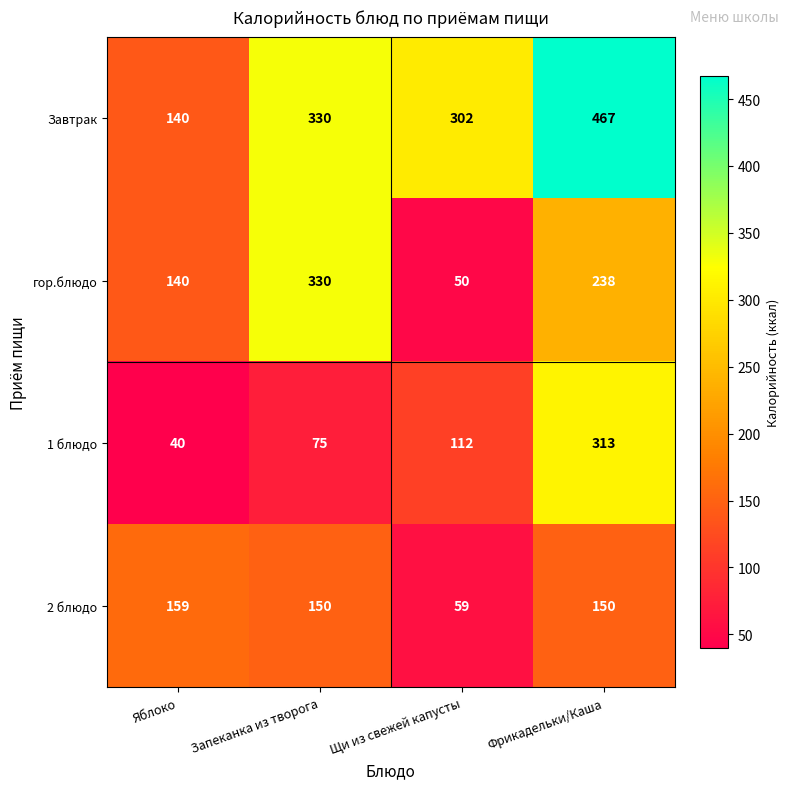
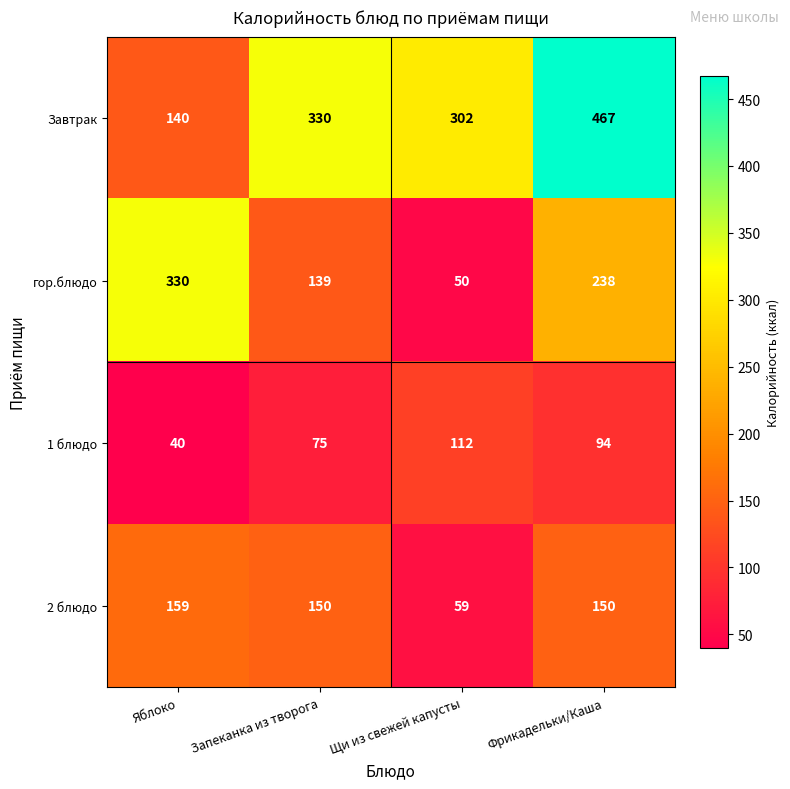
гор.блюдо, Яблоко: 140 -> 330
гор.блюдо, Запеканка из творога: 330 -> 139
1 блюдо, Фрикадельки/Каша: 313 -> 94
